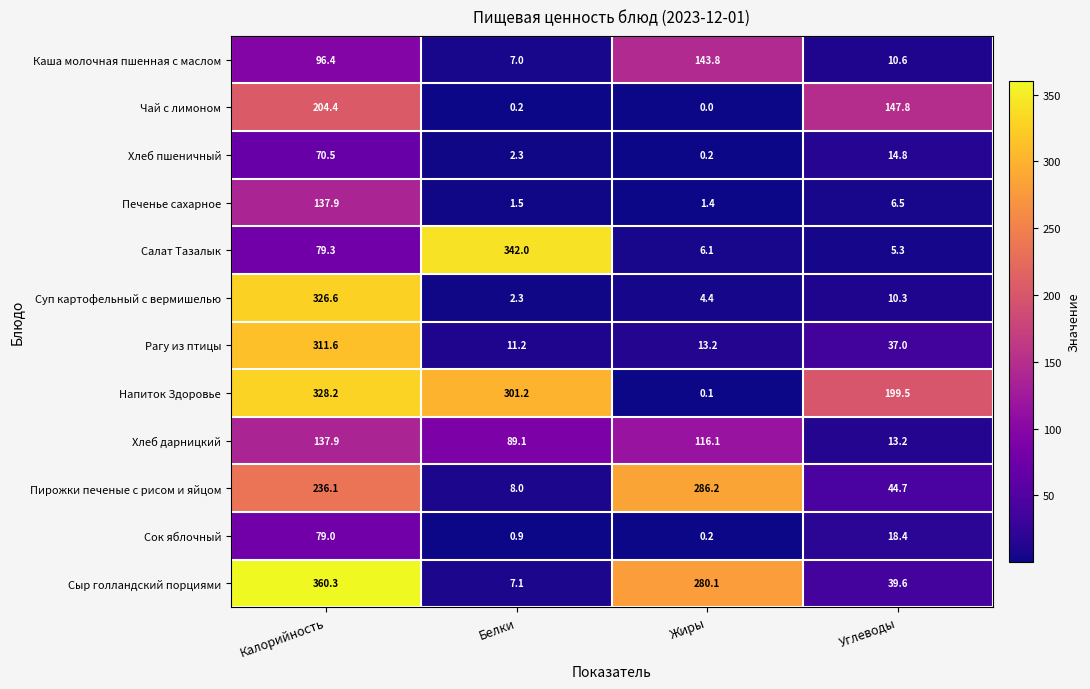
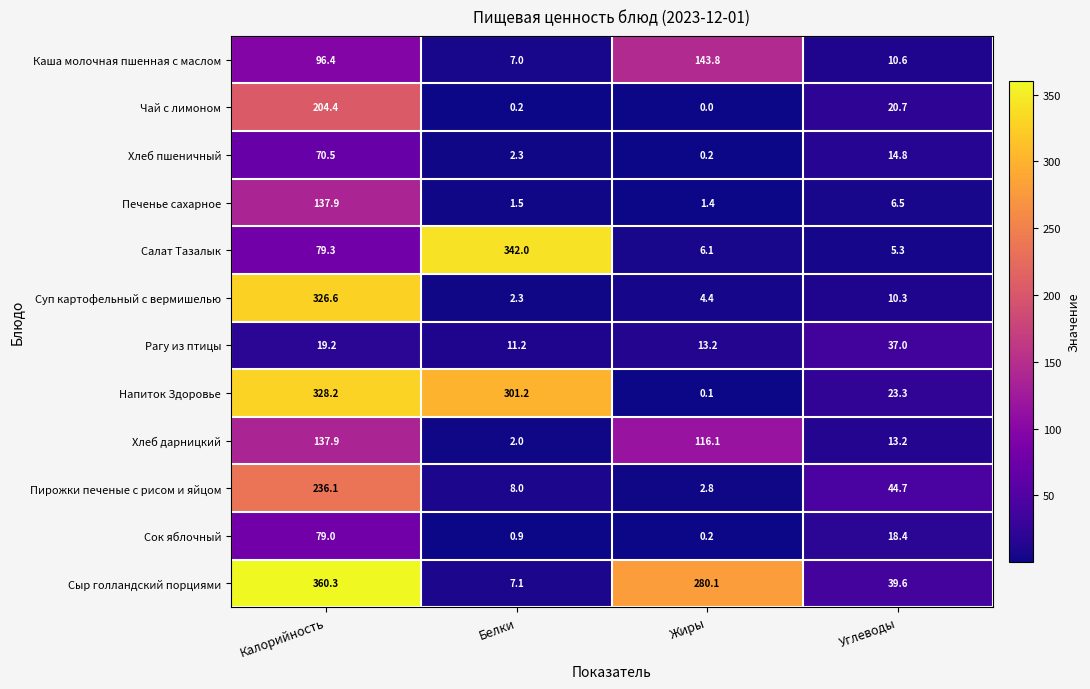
Чай с лимоном, Углеводы: 147.8 -> 20.7
Рагу из птицы, Калорийность: 311.6 -> 19.2
Напиток Здоровье, Углеводы: 199.5 -> 23.3
Хлеб дарницкий, Белки: 89.1 -> 2.0
Пирожки печеные с рисом и яйцом, Жиры: 286.2 -> 2.8
